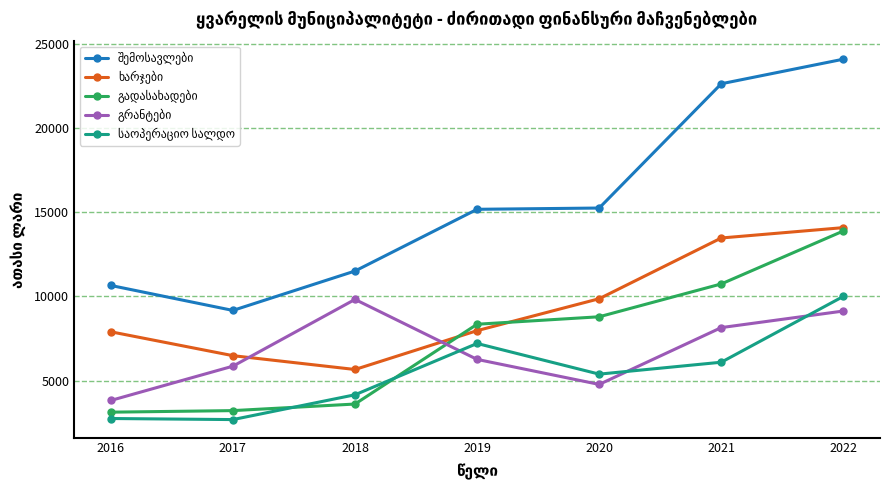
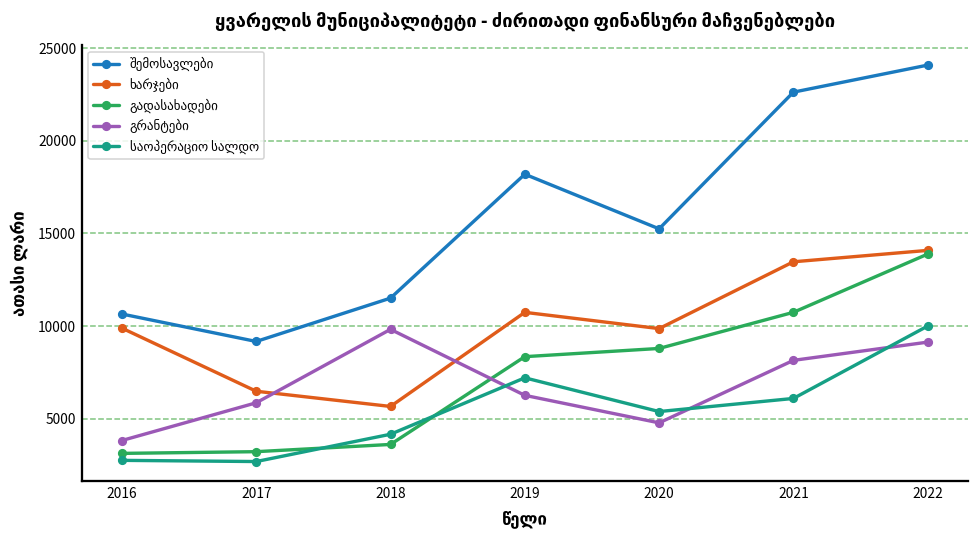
ხარჯები, 2016: 7900 -> 9900
შემოსავლები, 2019: 15200 -> 18200
ხარჯები, 2019: 8000 -> 10700
